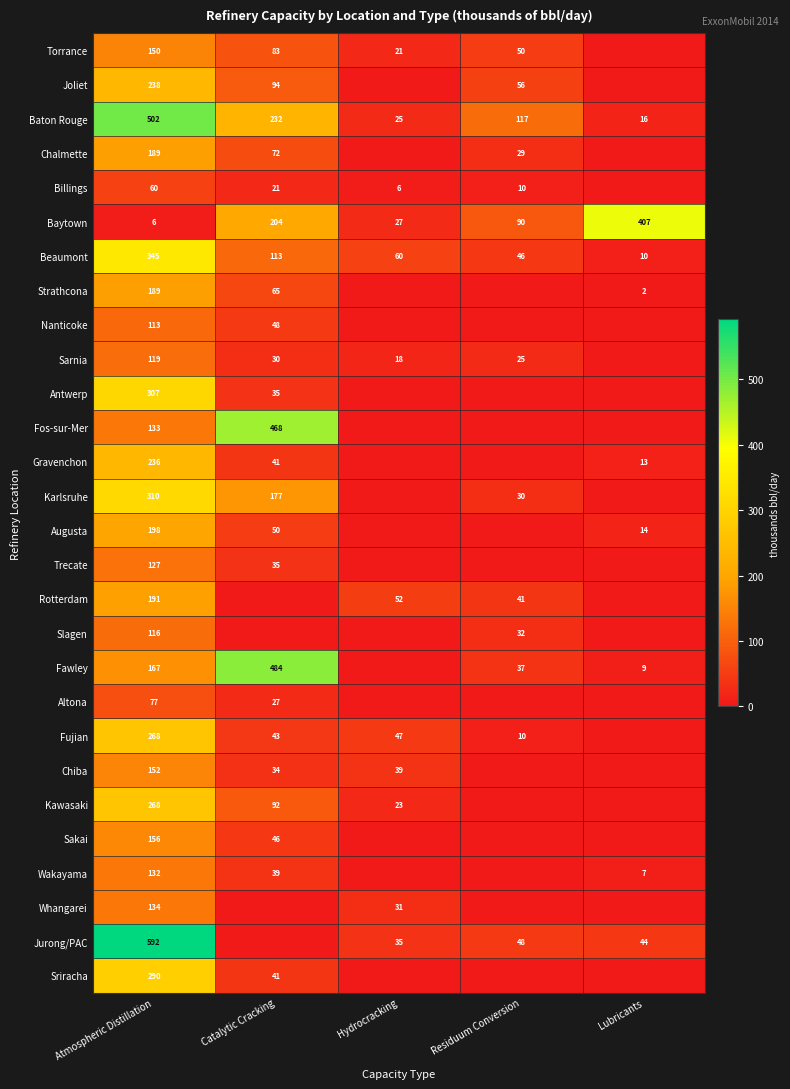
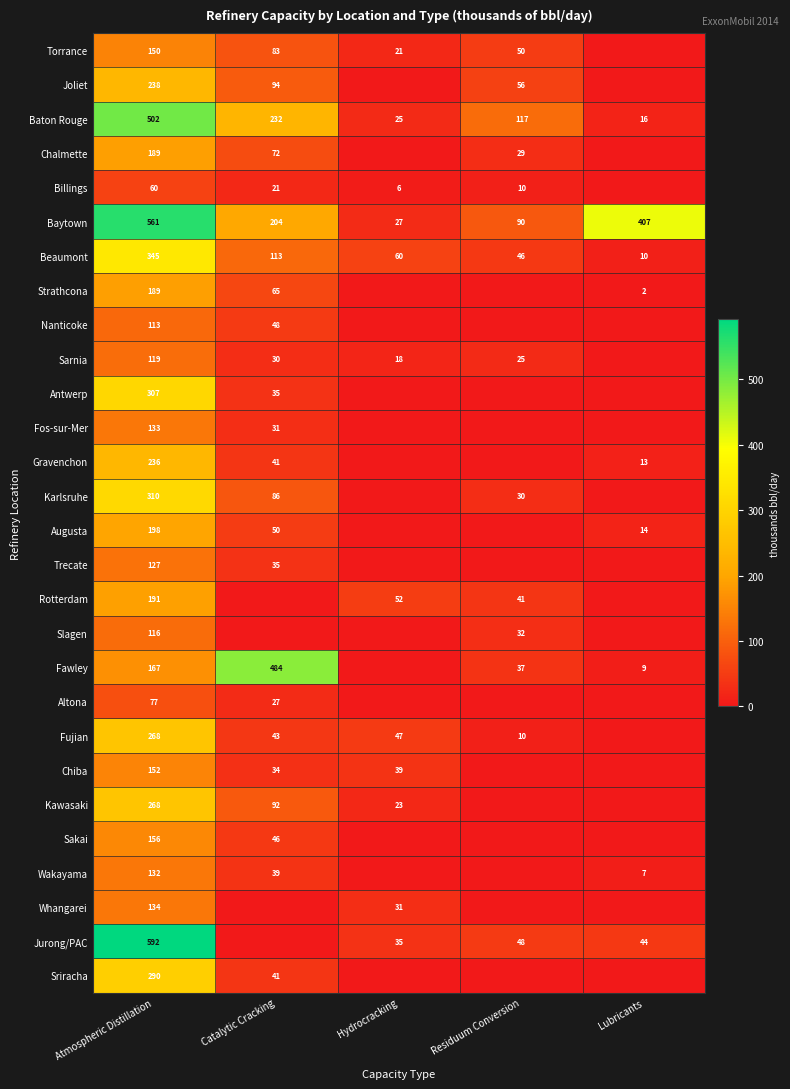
Baytown, Atmospheric Distillation: 6 -> 561
Fos-sur-Mer, Catalytic Cracking: 468 -> 31
Karlsruhe, Catalytic Cracking: 177 -> 86
